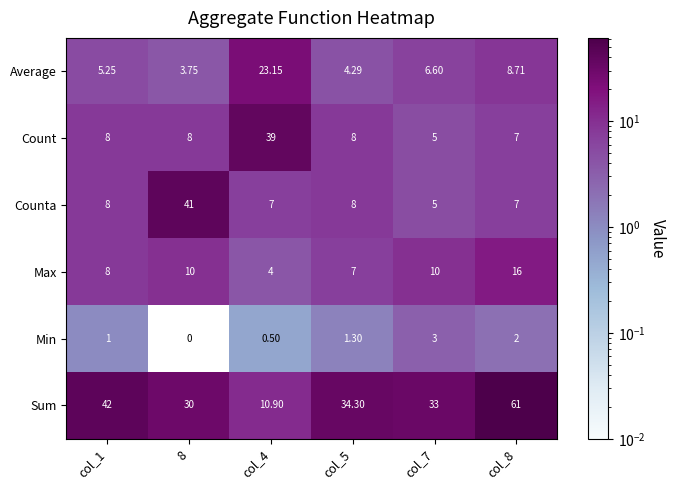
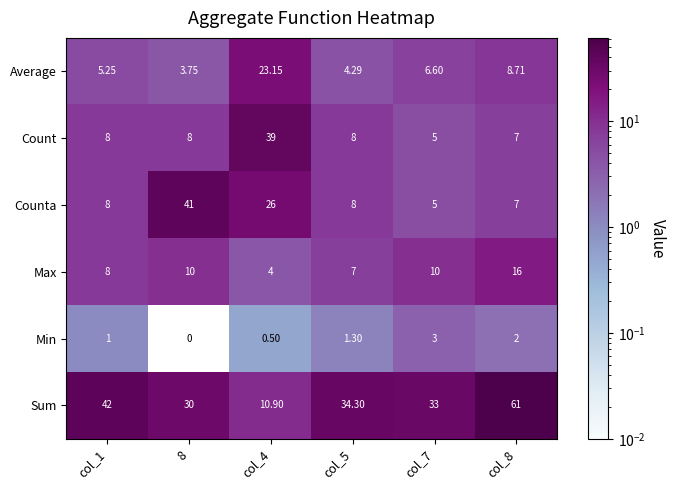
Counta, col_4: 7 -> 26
